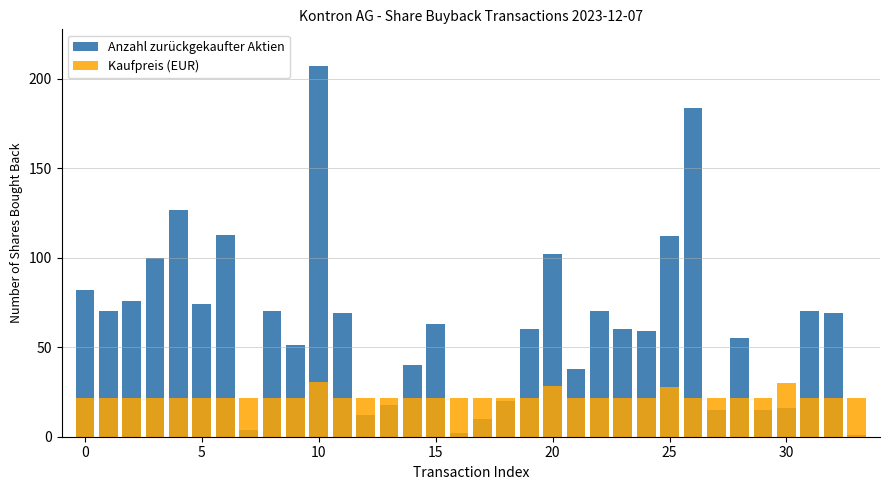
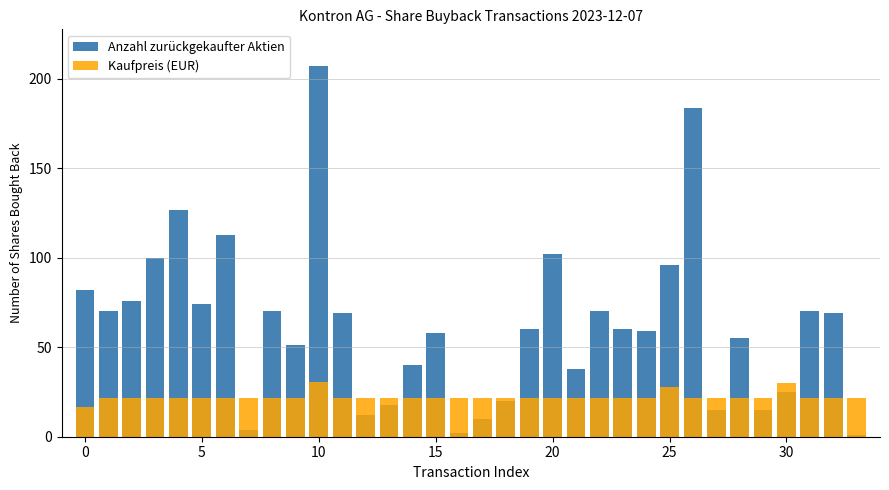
Kaufpreis (EUR), 0: 22 -> 16
Anzahl zurückgekaufter Aktien, 15: 63 -> 58
Kaufpreis (EUR), 20: 28 -> 22
Anzahl zurückgekaufter Aktien, 25: 112 -> 96
Anzahl zurückgekaufter Aktien, 30: 16 -> 25
